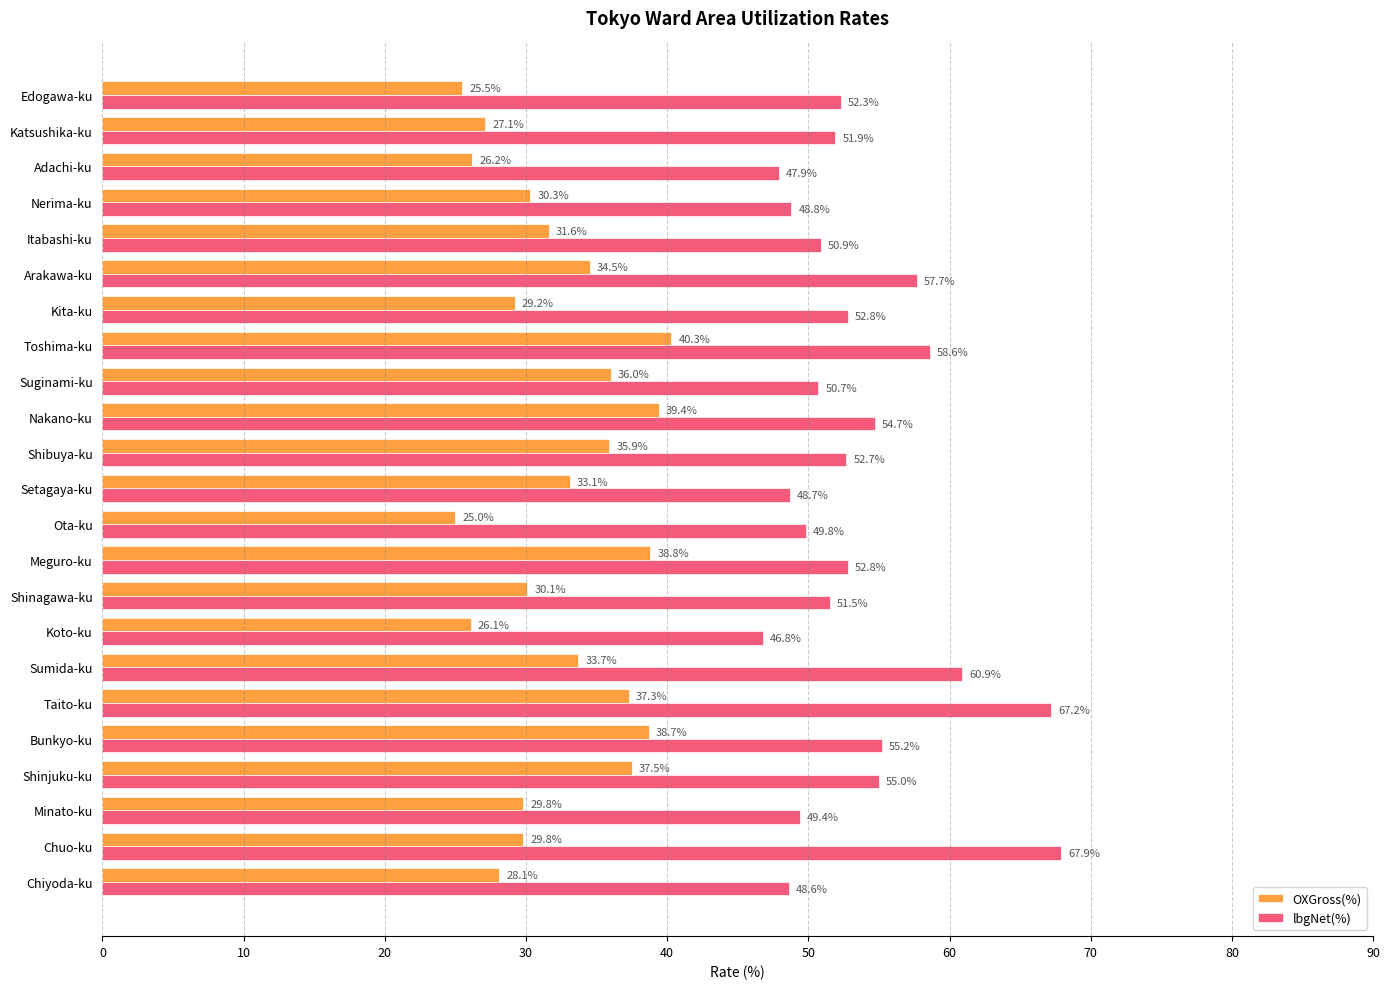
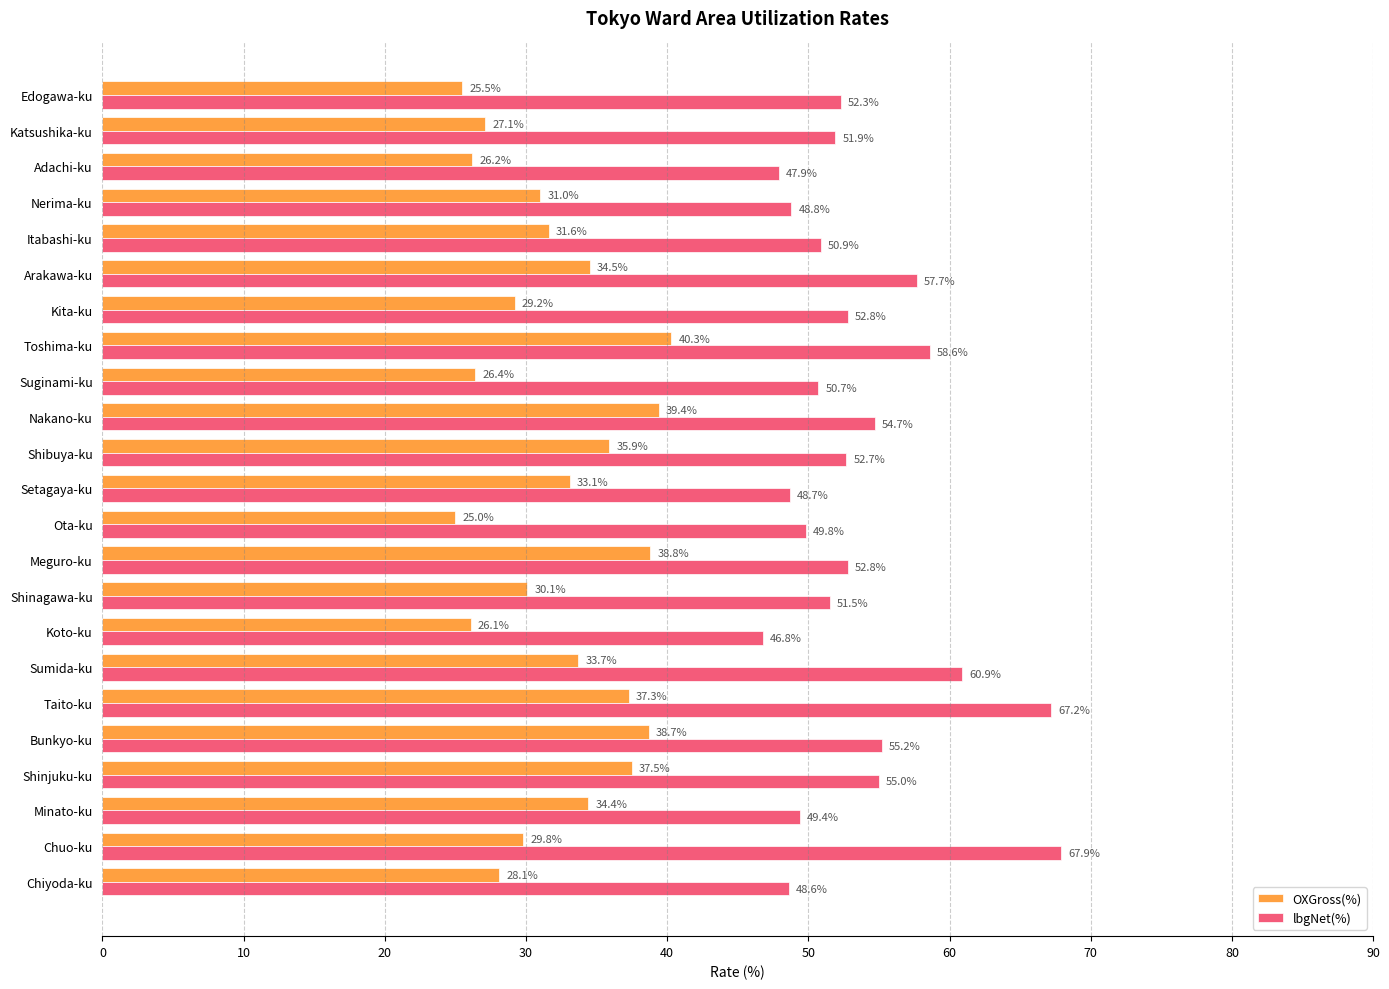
OXGross(%), Nerima-ku: 30.3% -> 31.0%
OXGross(%), Suginami-ku: 36.0% -> 26.4%
OXGross(%), Minato-ku: 29.8% -> 34.4%
